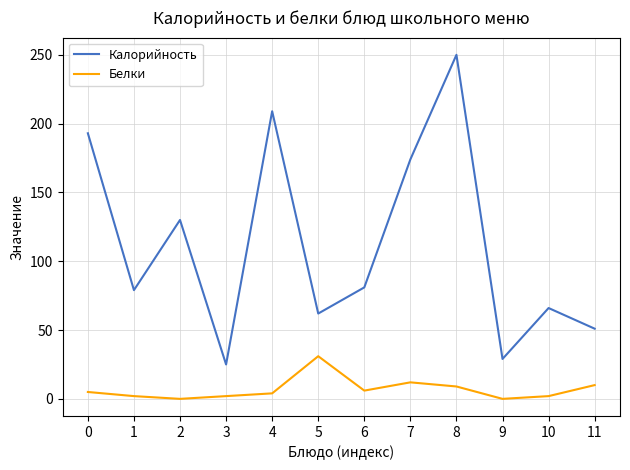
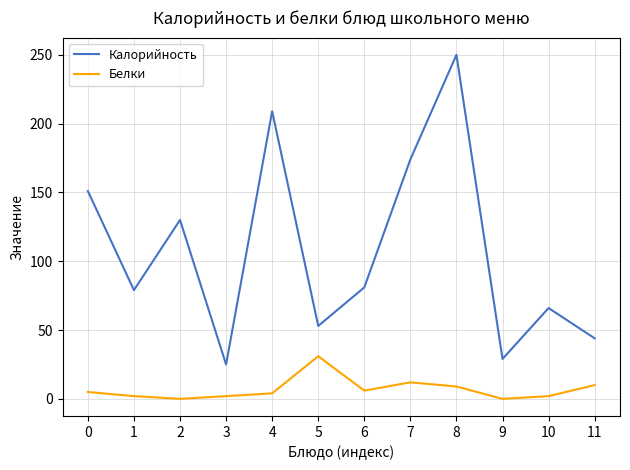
Калорийность, 0: 193 -> 151
Калорийность, 5: 62 -> 53
Калорийность, 11: 51 -> 44
